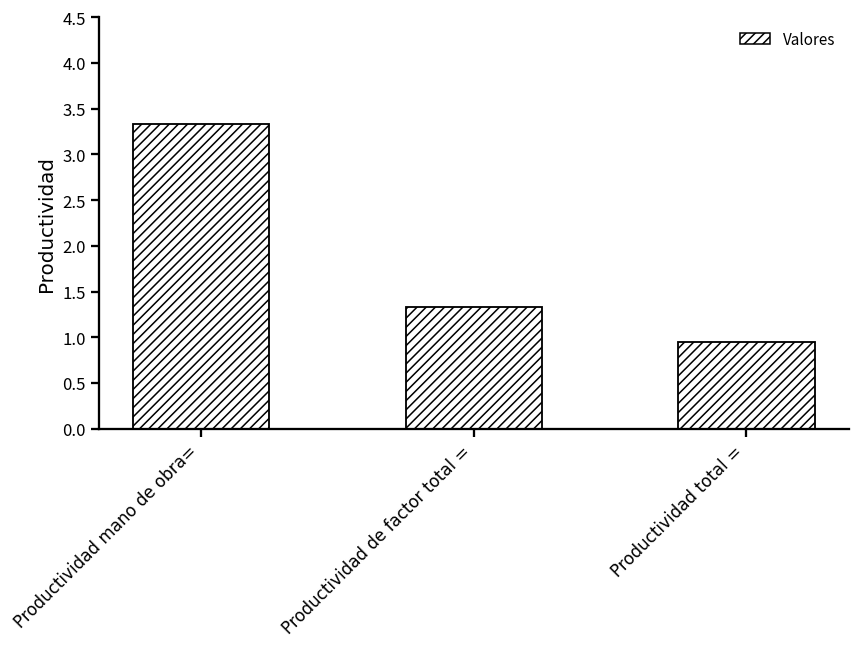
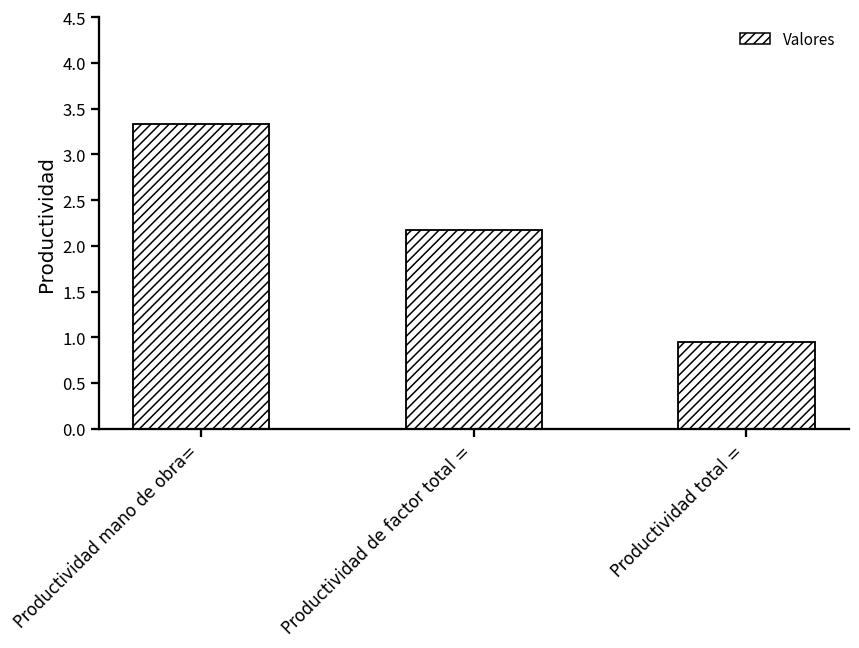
Productividad de factor total =: 1.3 -> 2.2
